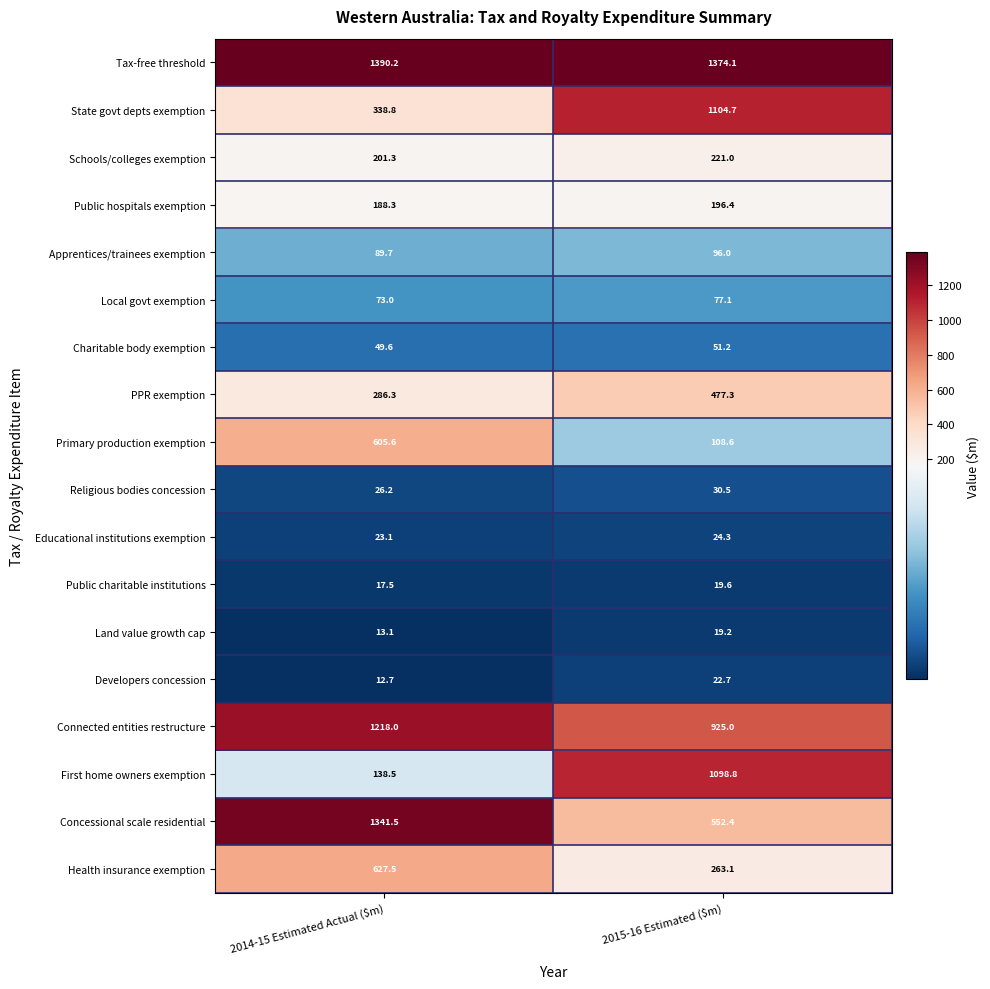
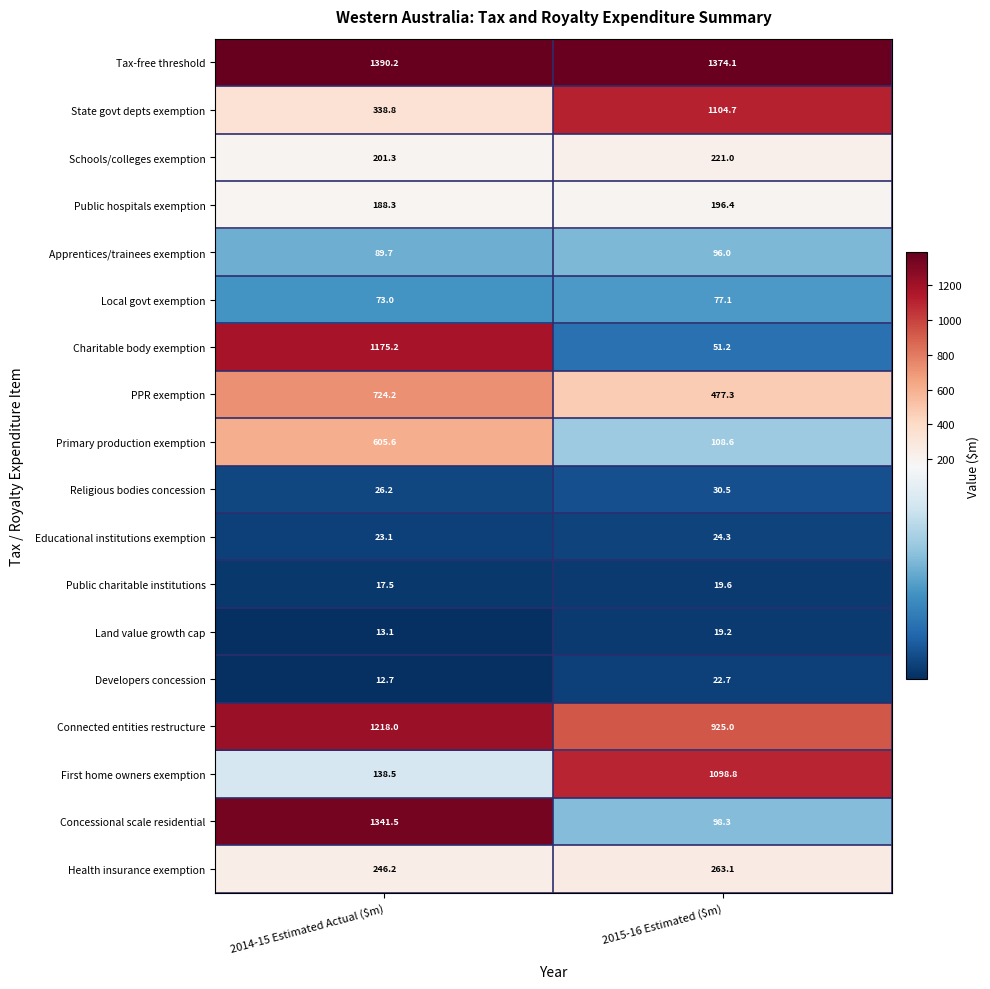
Charitable body exemption, 2014-15 Estimated Actual ($m): 49.6 -> 1175.2
PPR exemption, 2014-15 Estimated Actual ($m): 286.3 -> 724.2
Concessional scale residential, 2015-16 Estimated ($m): 552.4 -> 98.3
Health insurance exemption, 2014-15 Estimated Actual ($m): 627.5 -> 246.2
